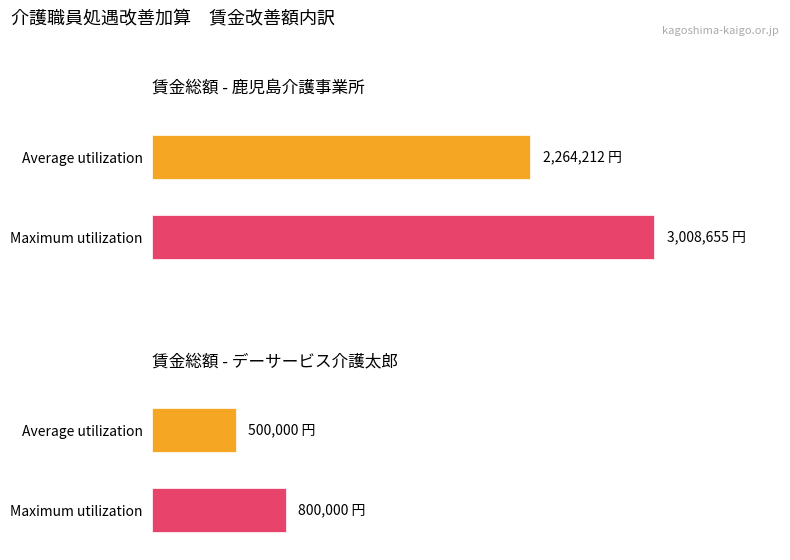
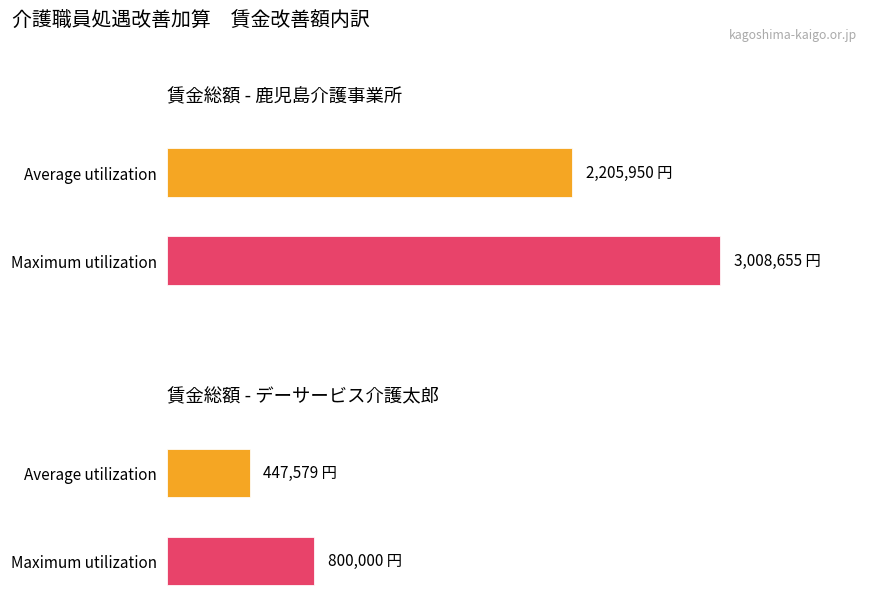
賃金総額 - 鹿児島介護事業所, Average utilization: 2,264,212 -> 2,205,950
賃金総額 - デーサービス介護太郎, Average utilization: 500,000 -> 447,579
